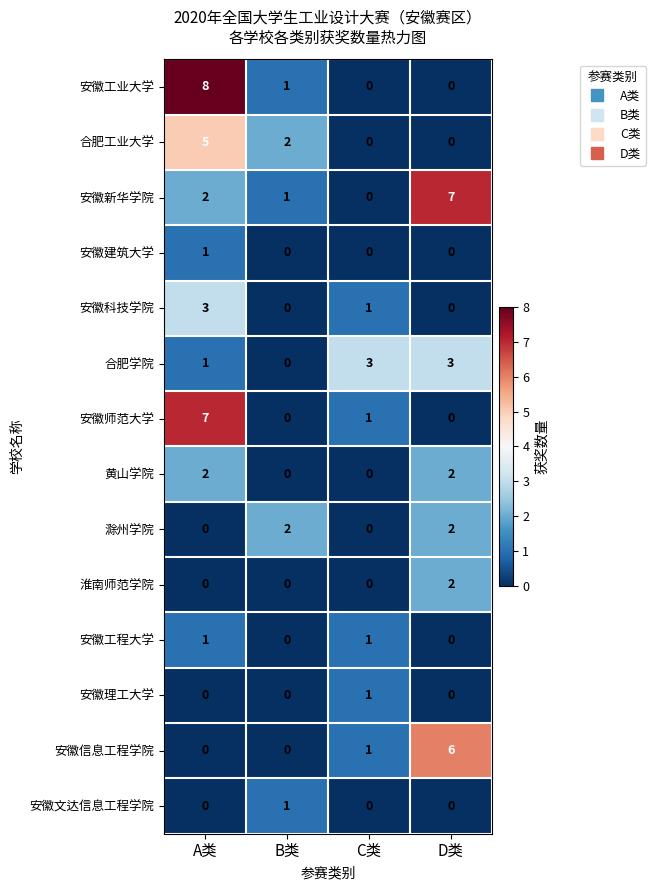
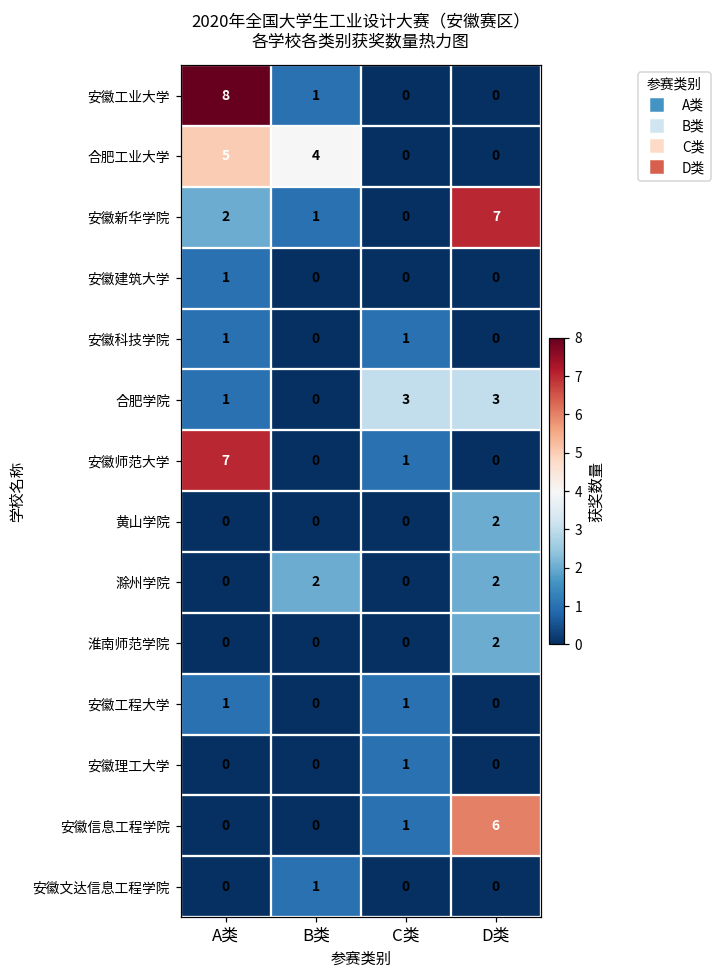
合肥工业大学, B类: 2 -> 4
安徽科技学院, A类: 3 -> 1
黄山学院, A类: 2 -> 0
